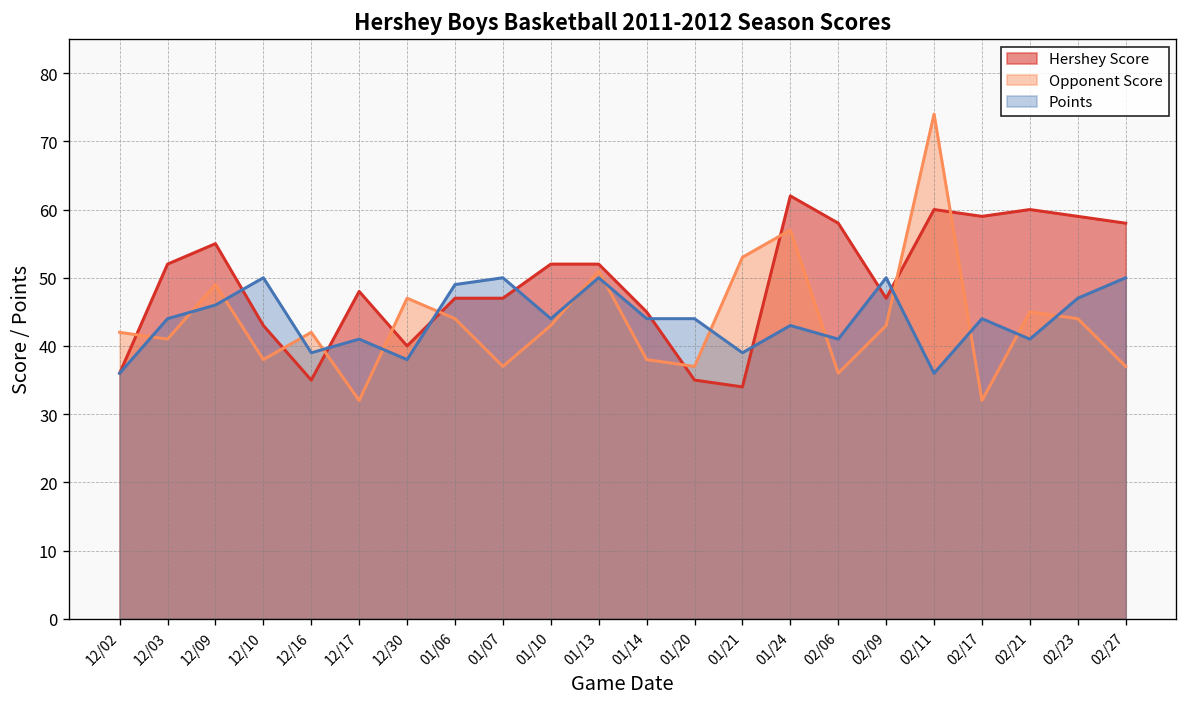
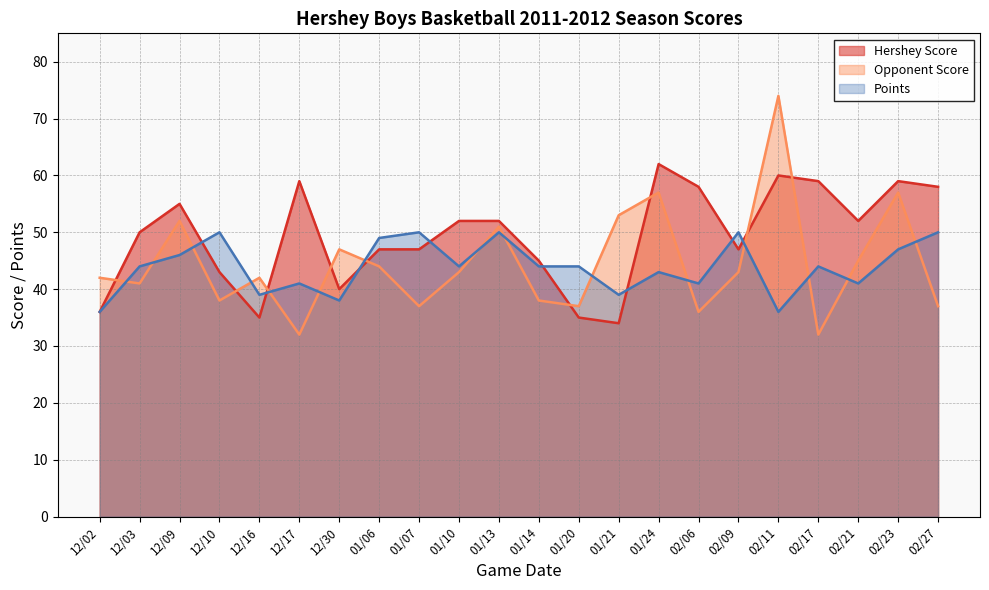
Hershey Score, 12/03: 52 -> 50
Opponent Score, 12/09: 49 -> 52
Hershey Score, 12/17: 48 -> 59
Hershey Score, 02/21: 60 -> 52
Opponent Score, 02/23: 44 -> 57
